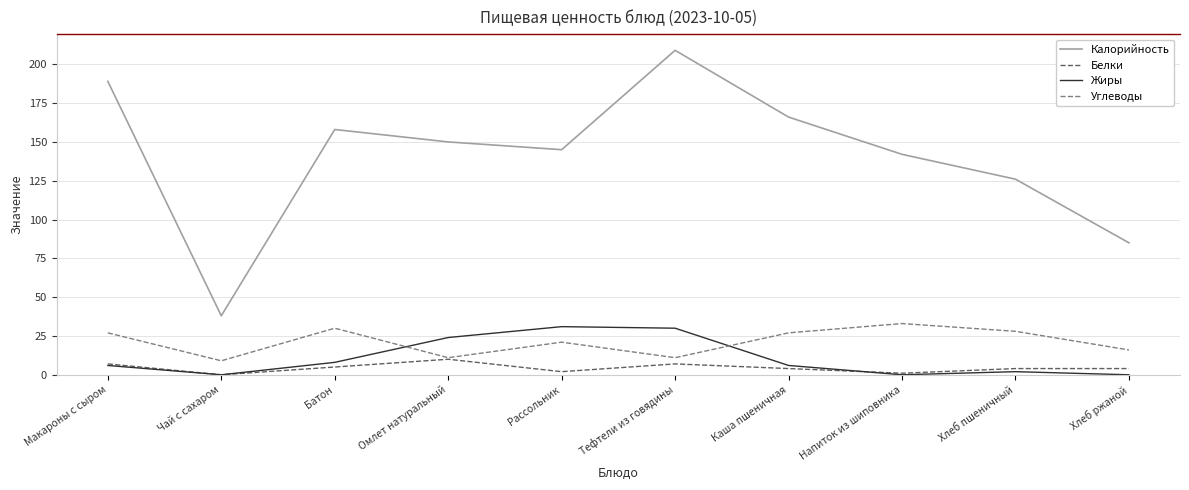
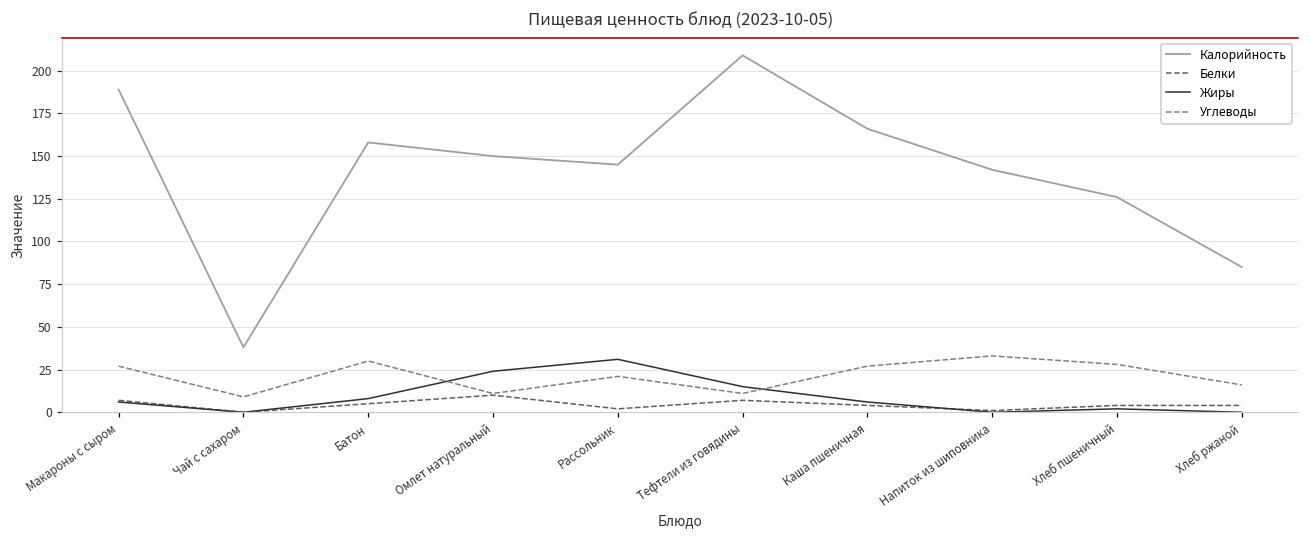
Жиры, Тефтели из говядины: 30 -> 15
